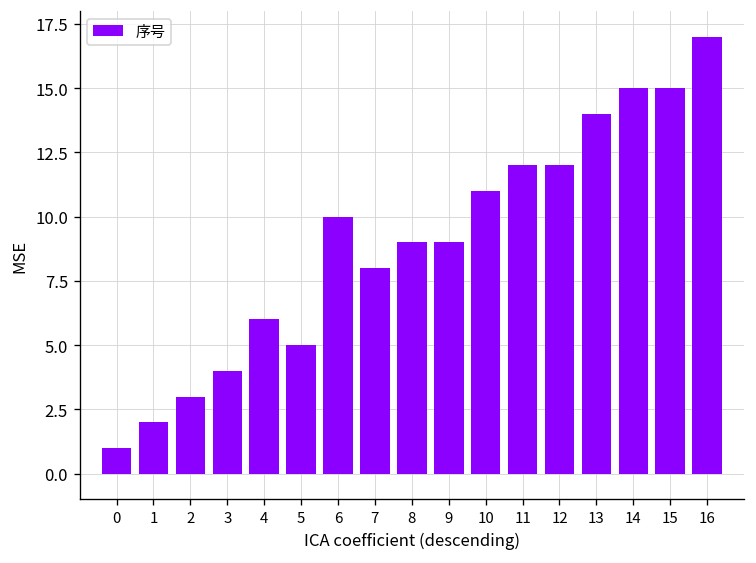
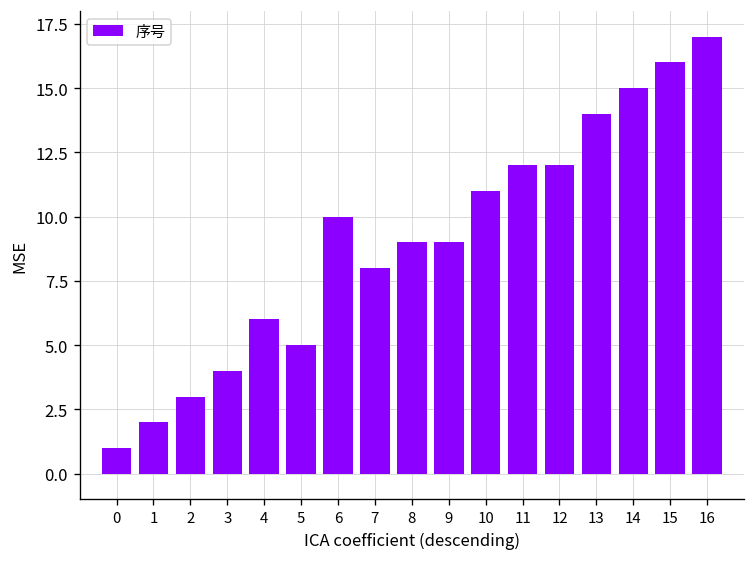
15: 15 -> 16
